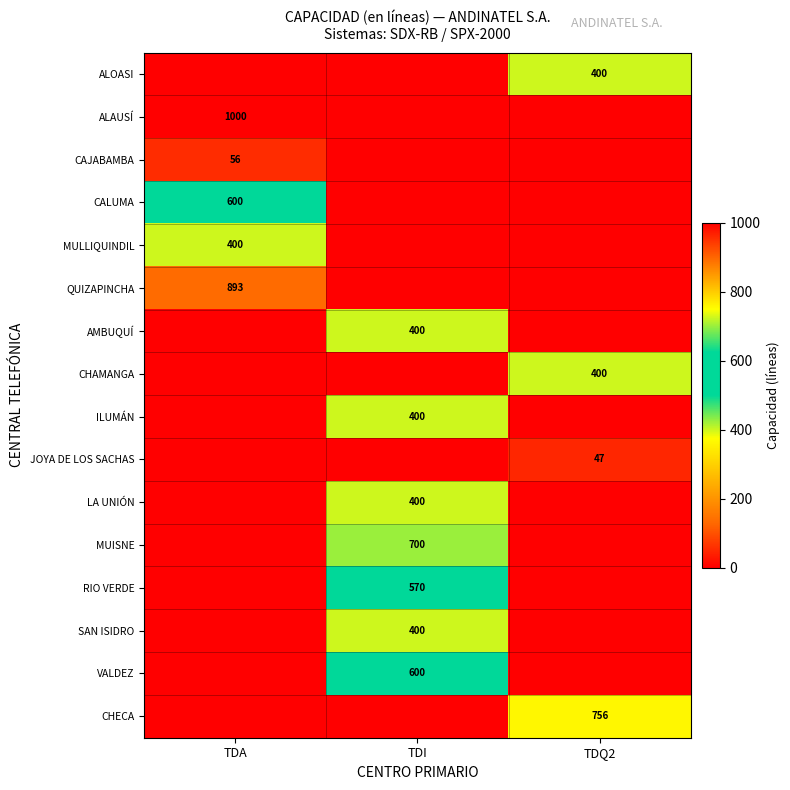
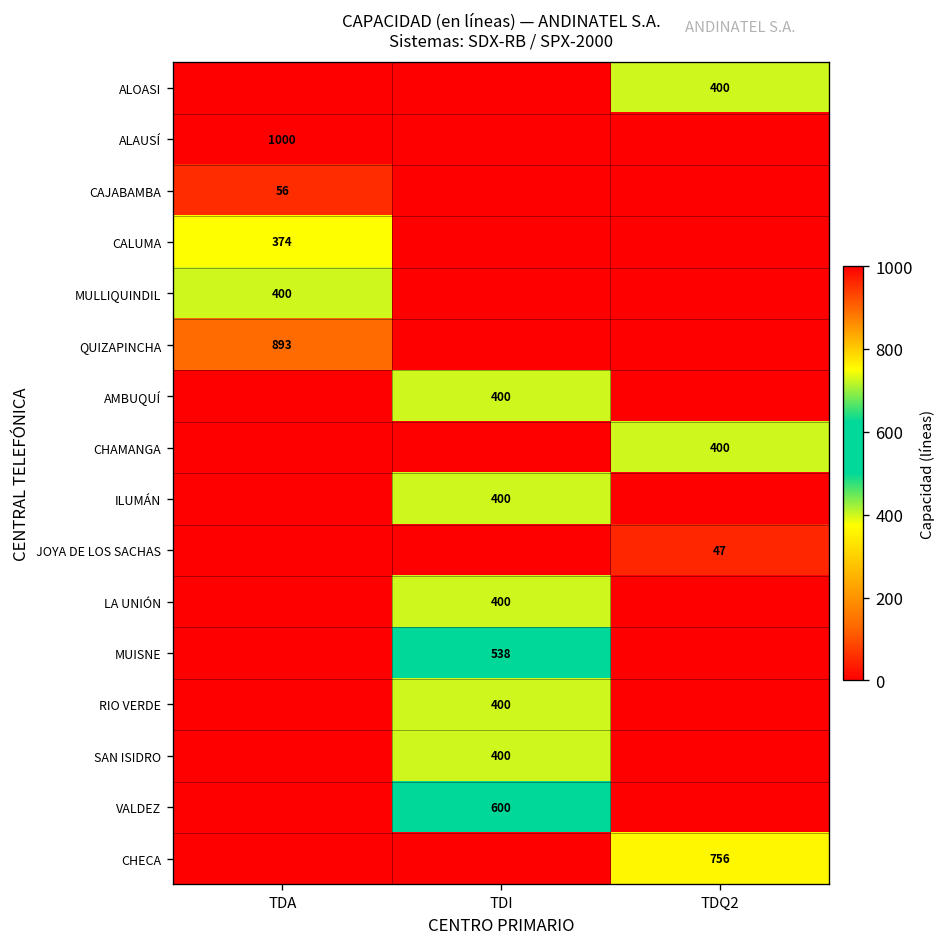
CALUMA, TDA: 600 -> 374
MUISNE, TDI: 700 -> 538
RIO VERDE, TDI: 570 -> 400
